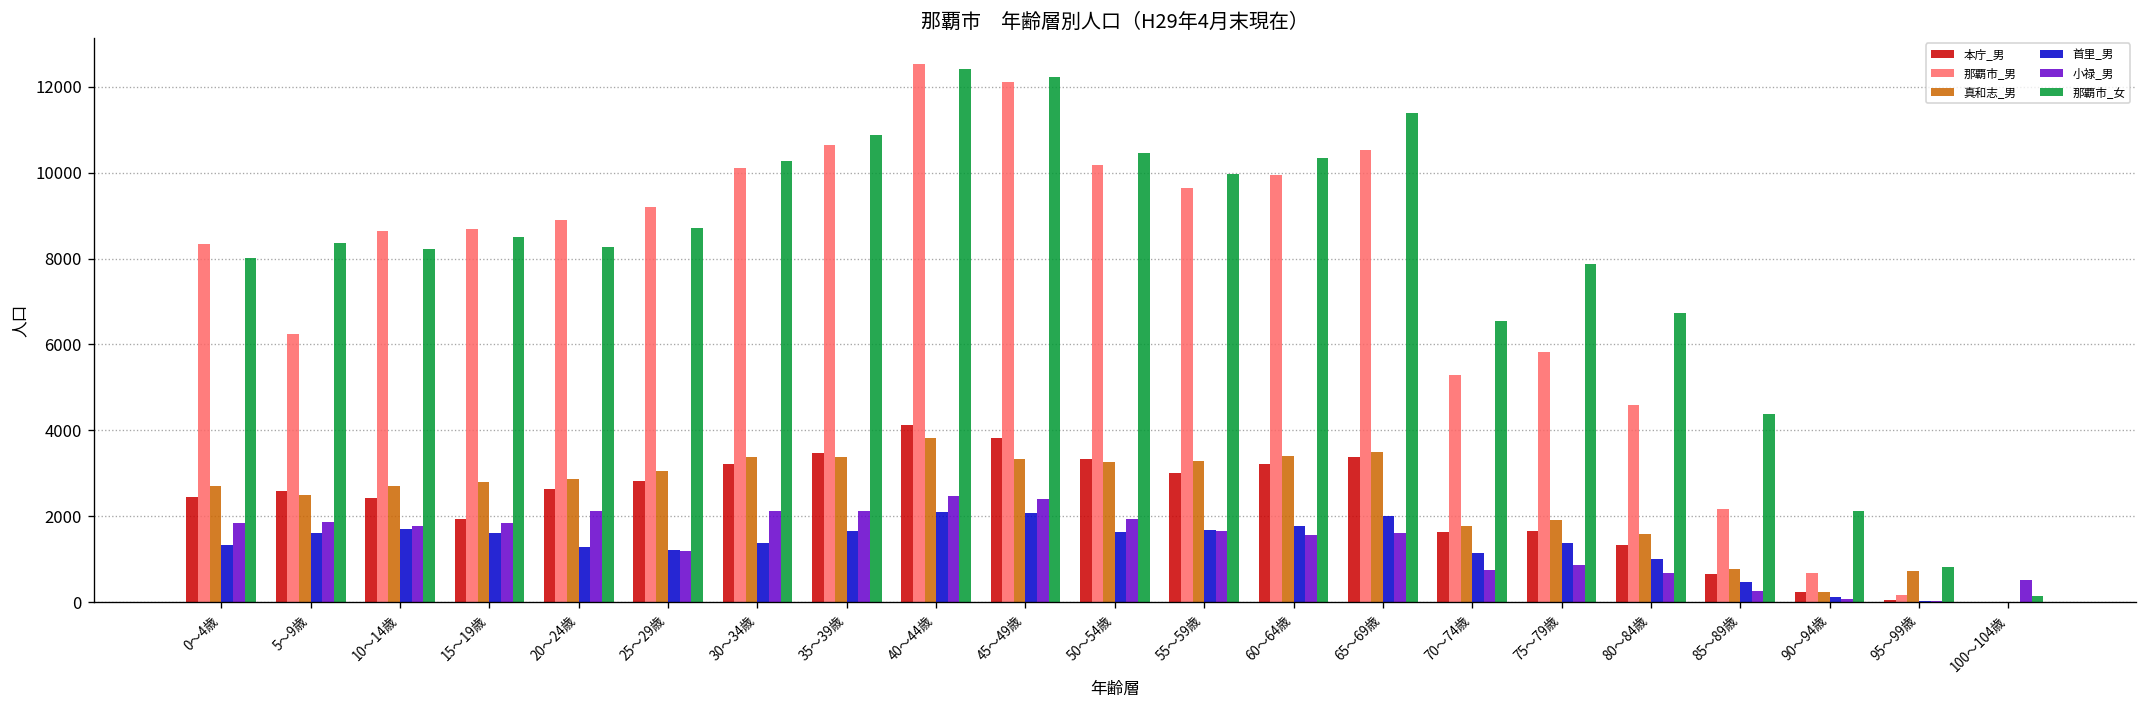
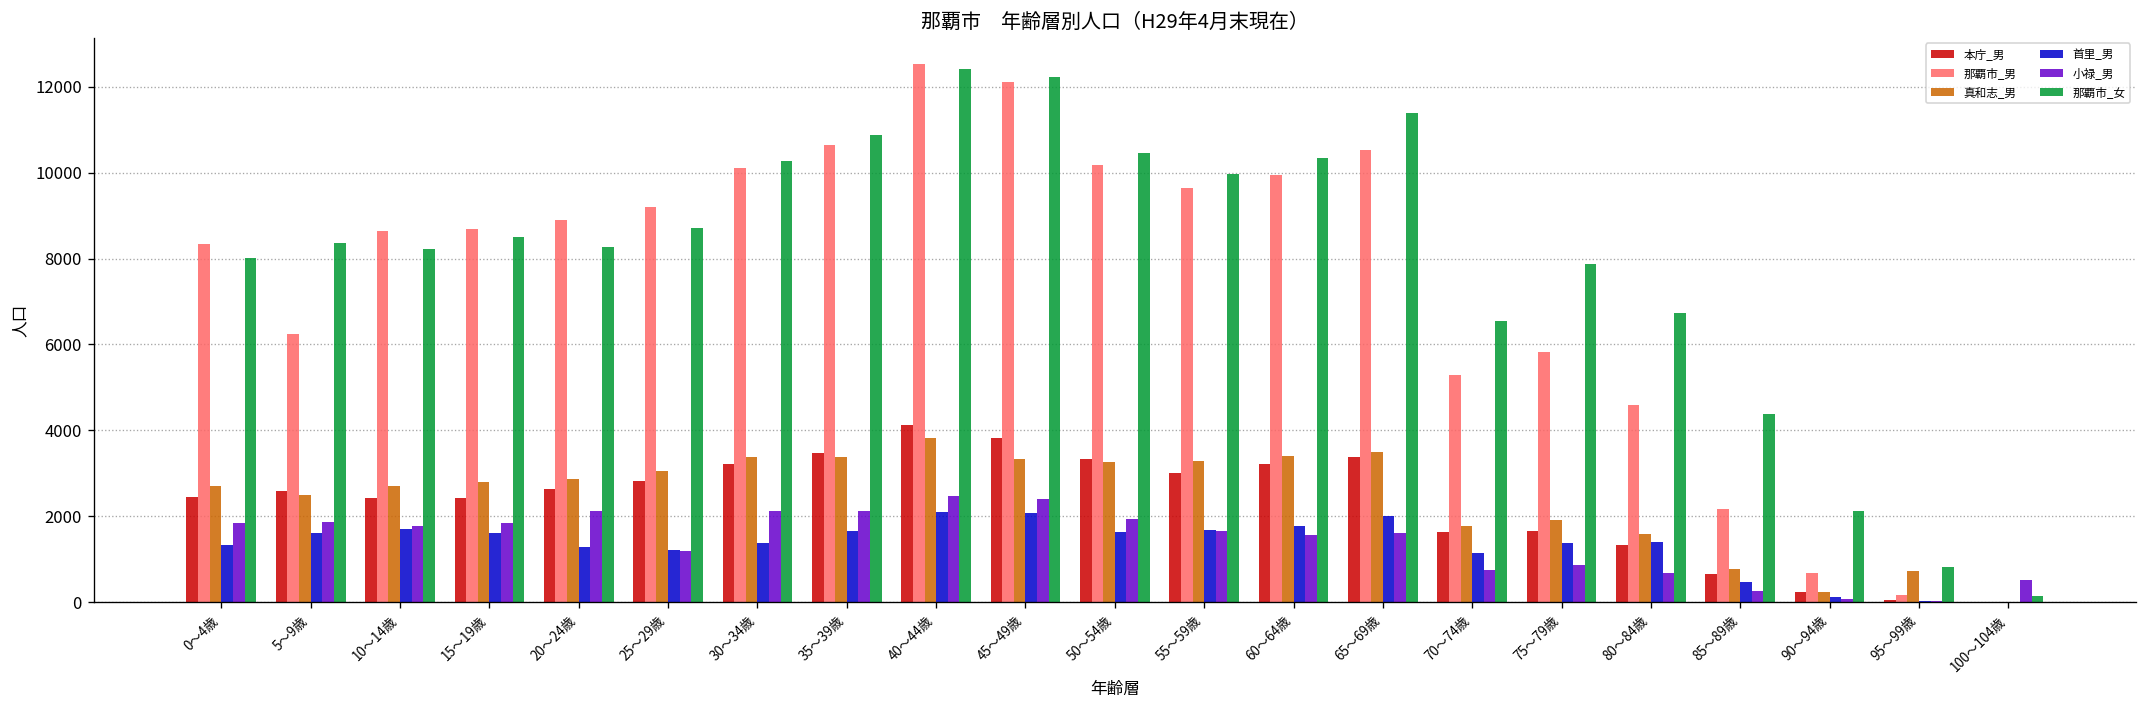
本庁_男, 15～19歳: 1900 -> 2400
首里_男, 80～84歳: 1000 -> 1400
